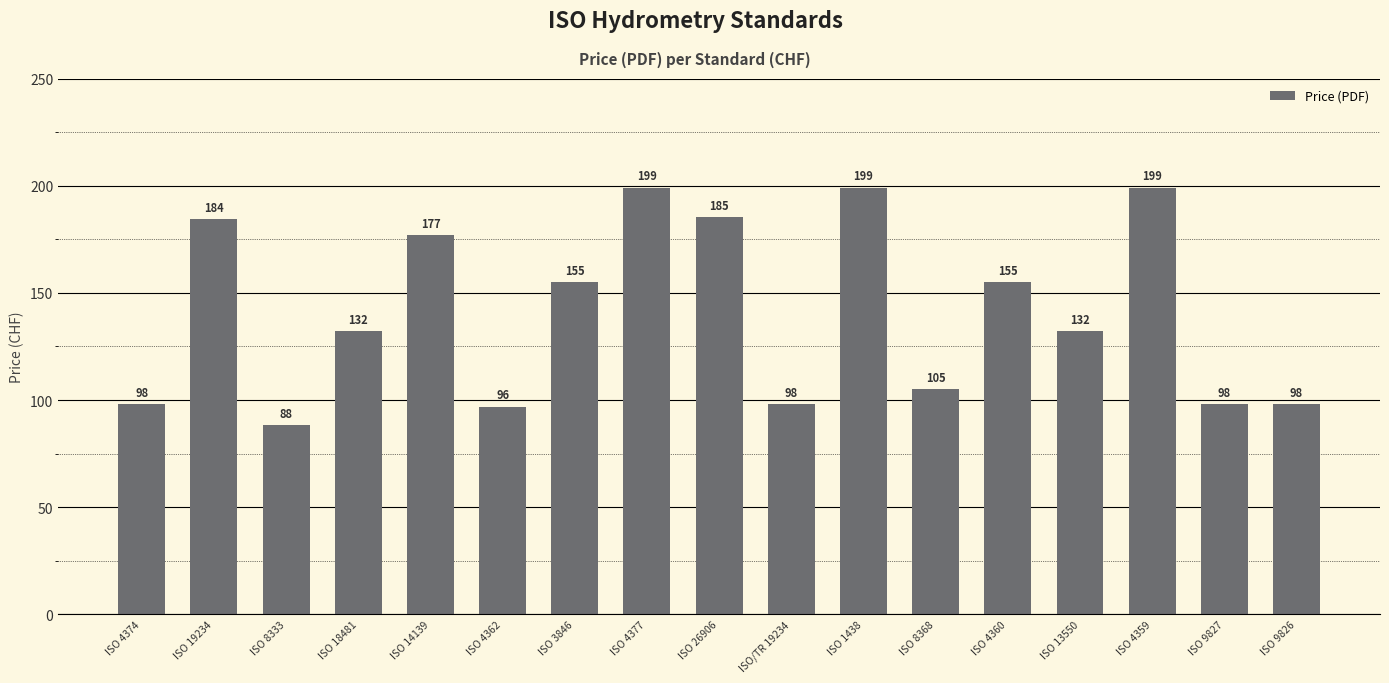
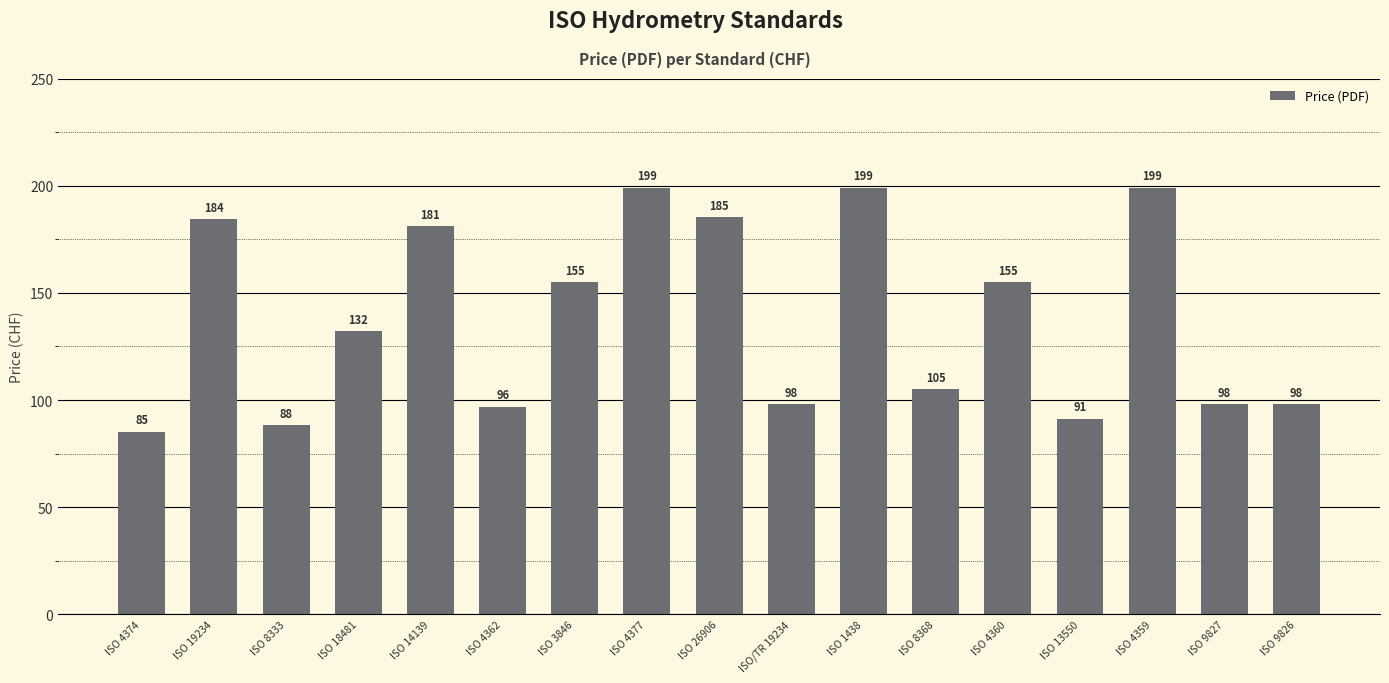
ISO 4374: 98 -> 85
ISO 14139: 177 -> 181
ISO 13550: 132 -> 91
